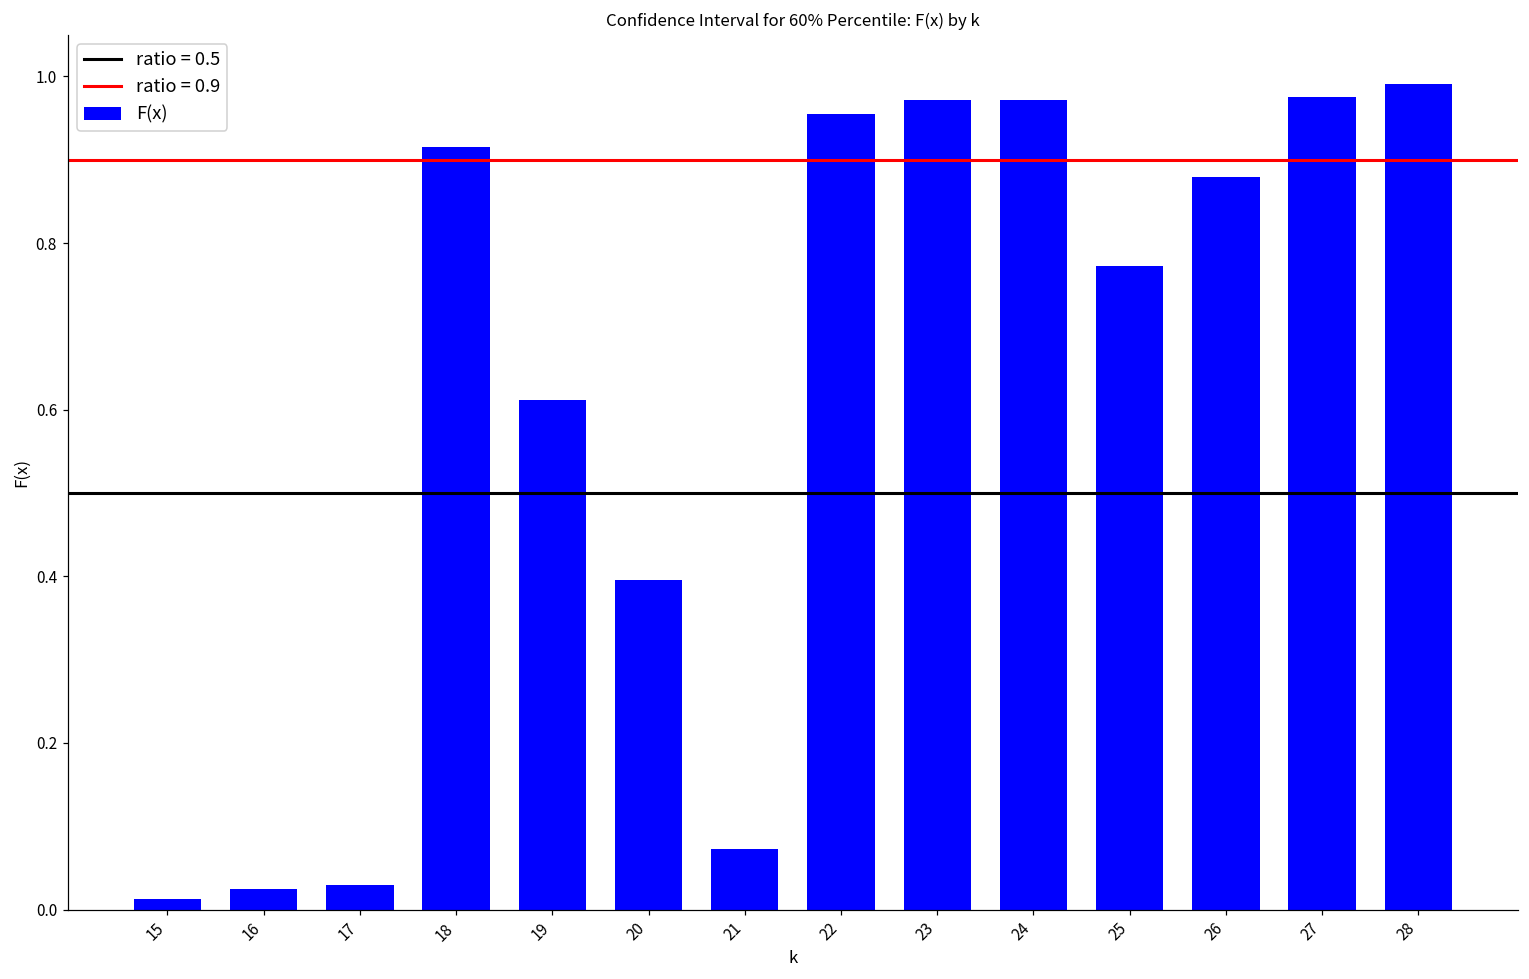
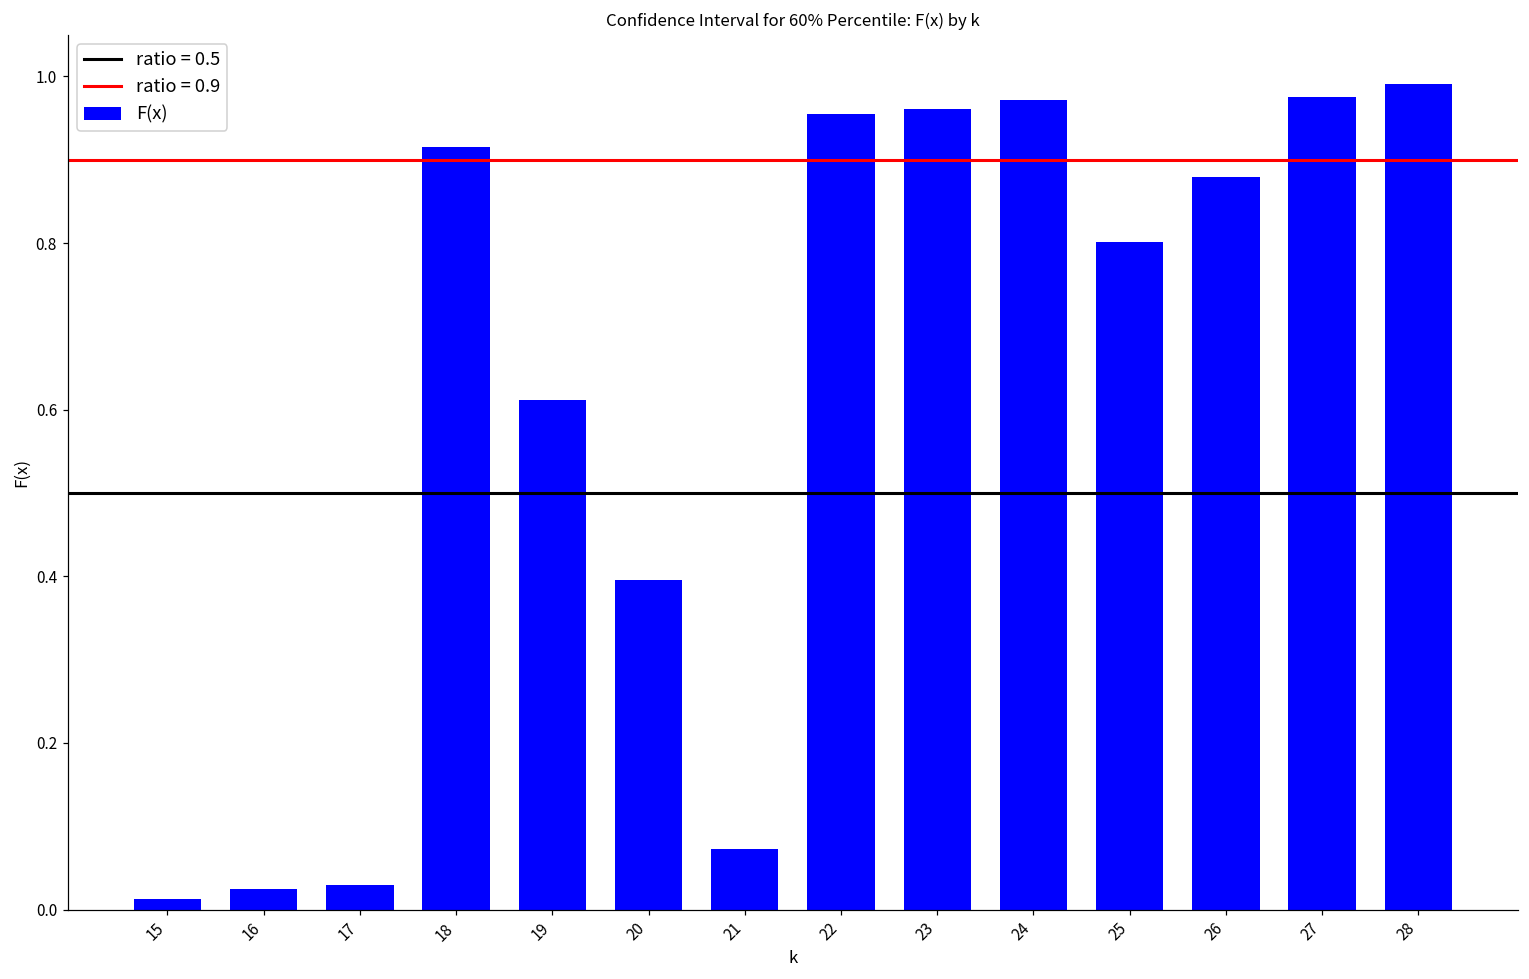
23: 0.97 -> 0.96
25: 0.77 -> 0.80
